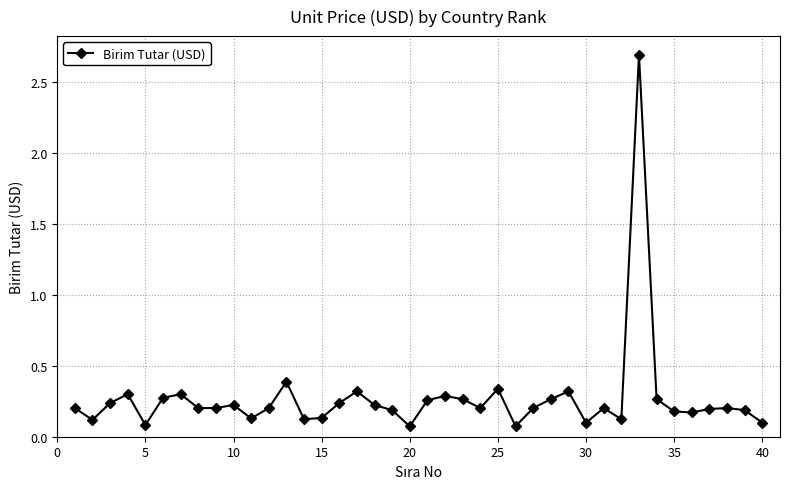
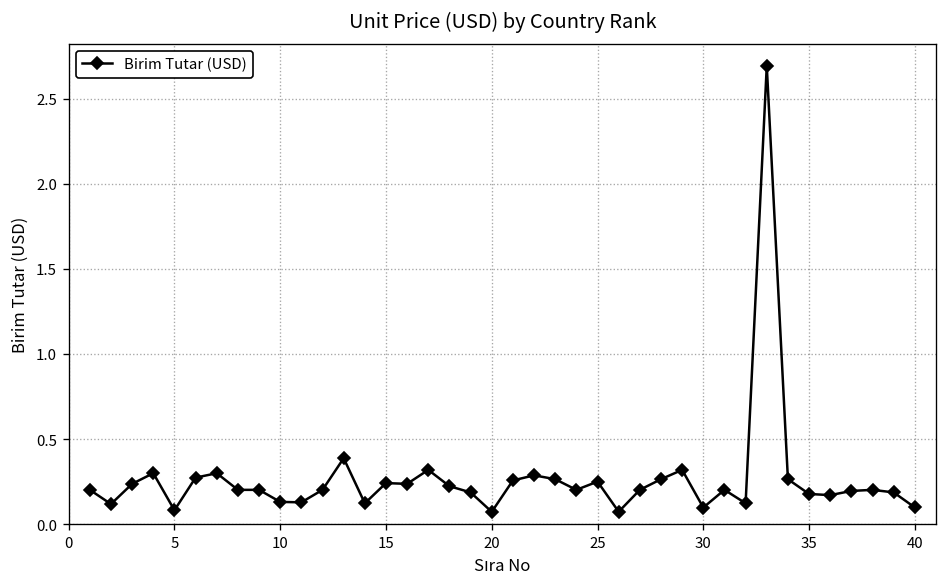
10: 0.22 -> 0.13
15: 0.13 -> 0.24
25: 0.34 -> 0.25
